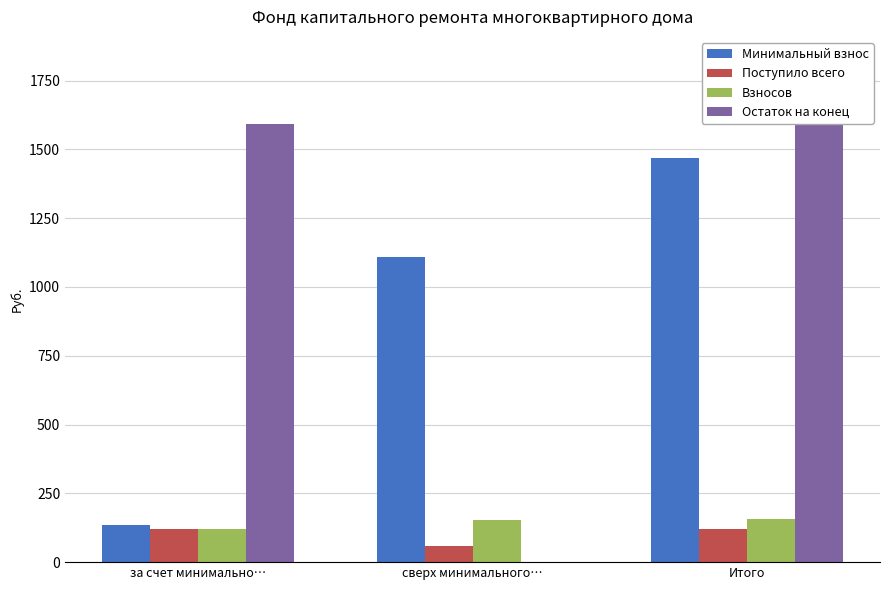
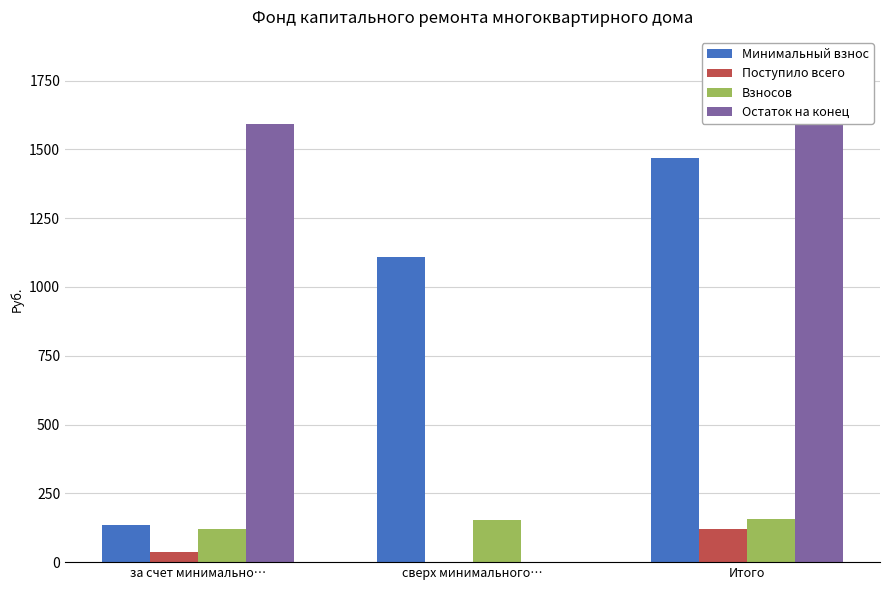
Поступило всего, за счет минимально…: 120 -> 40
Поступило всего, сверх минимального…: 60 -> 0
